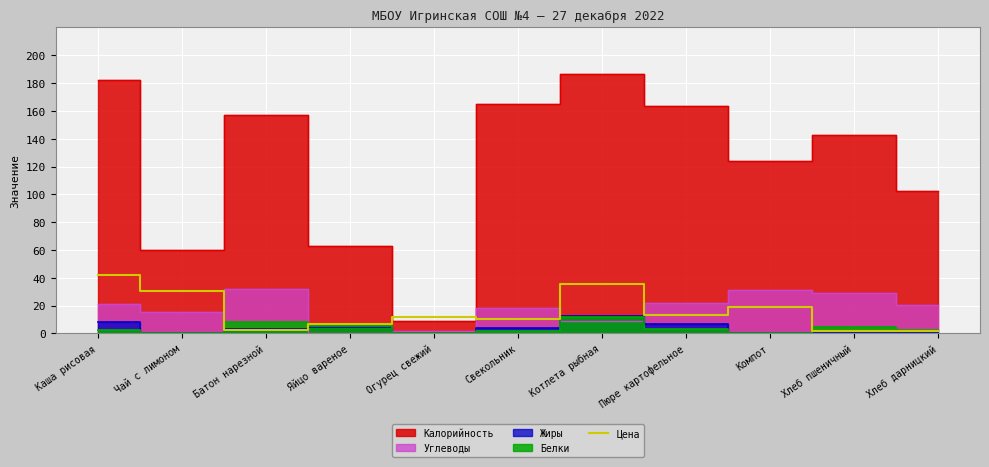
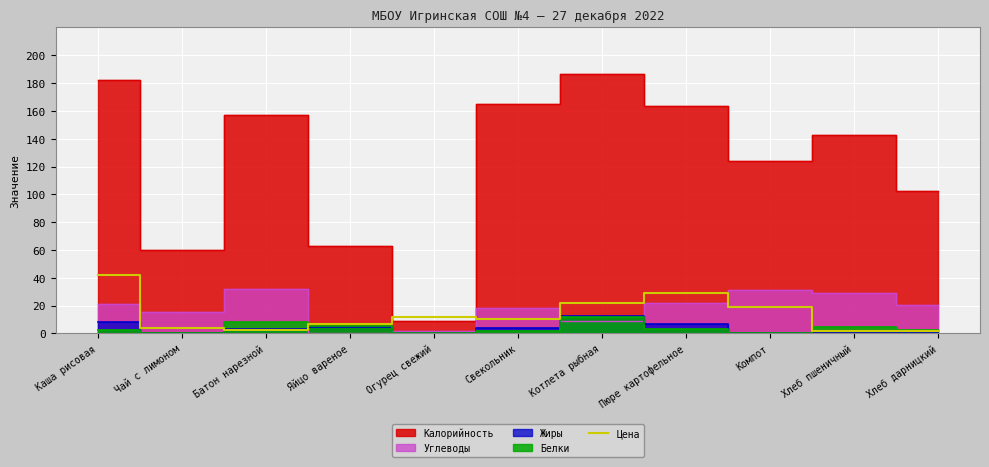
Цена, Чай с лимоном: 30 -> 4
Цена, Котлета рыбная: 35 -> 22
Цена, Пюре картофельное: 13 -> 29
